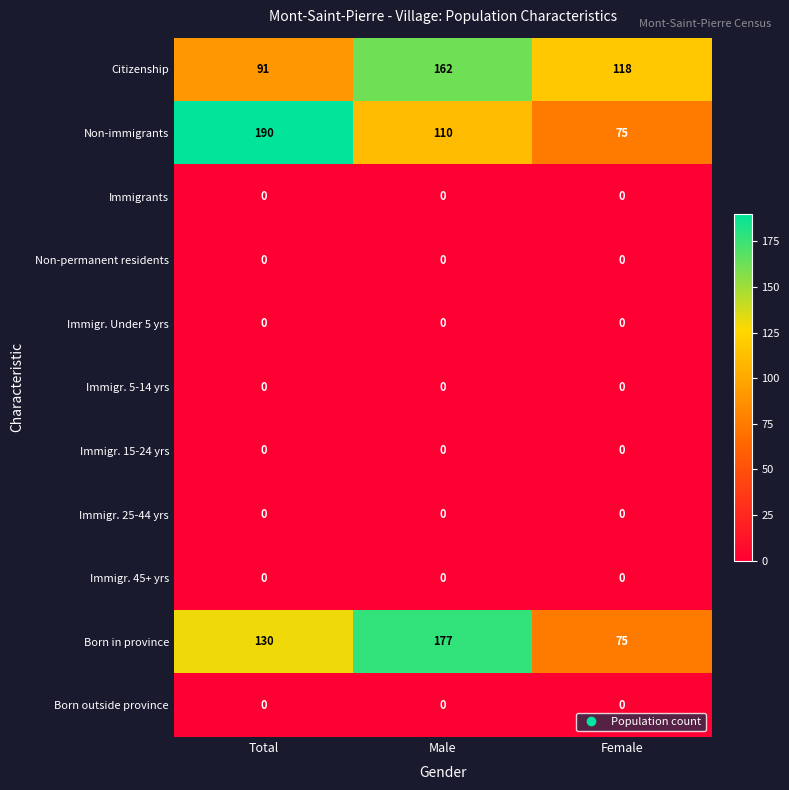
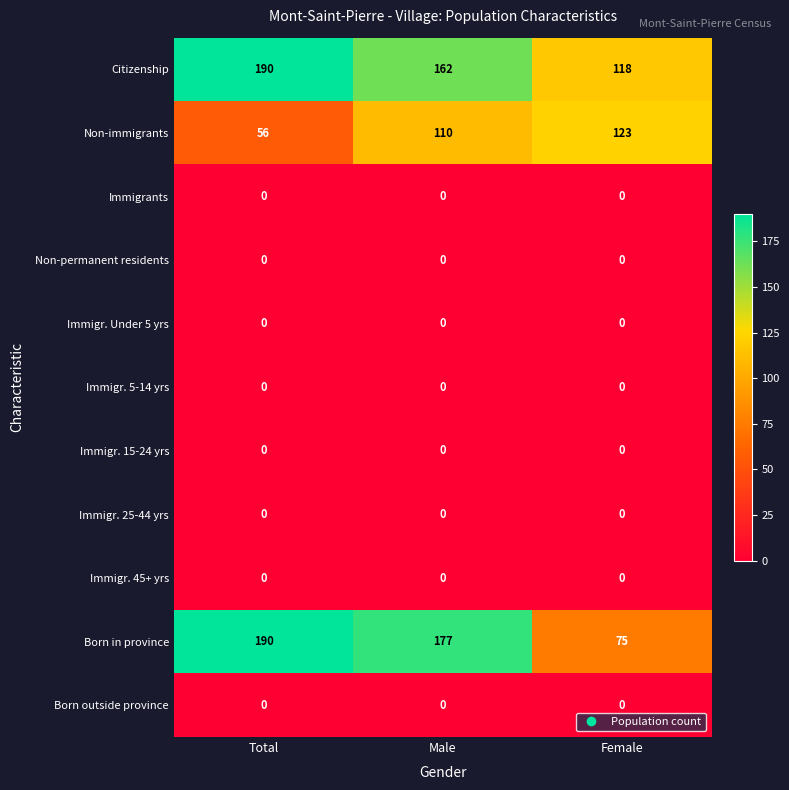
Citizenship, Total: 91 -> 190
Non-immigrants, Total: 190 -> 56
Non-immigrants, Female: 75 -> 123
Born in province, Total: 130 -> 190
